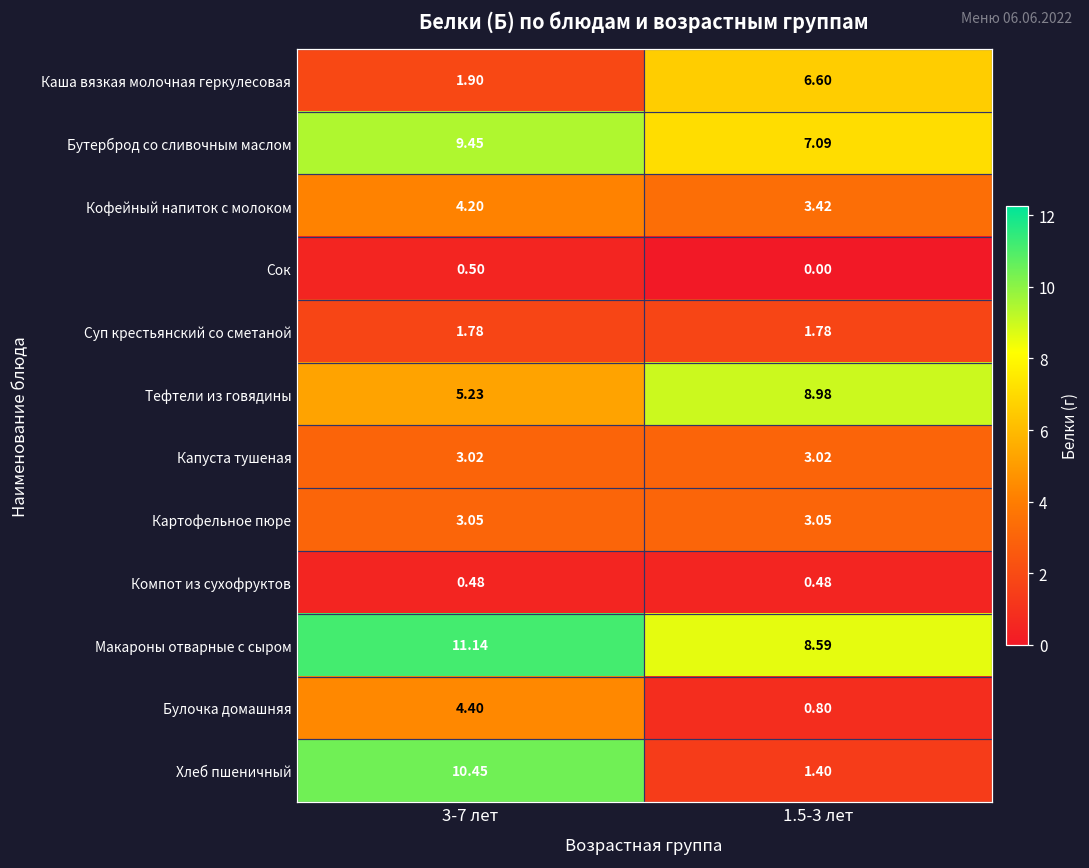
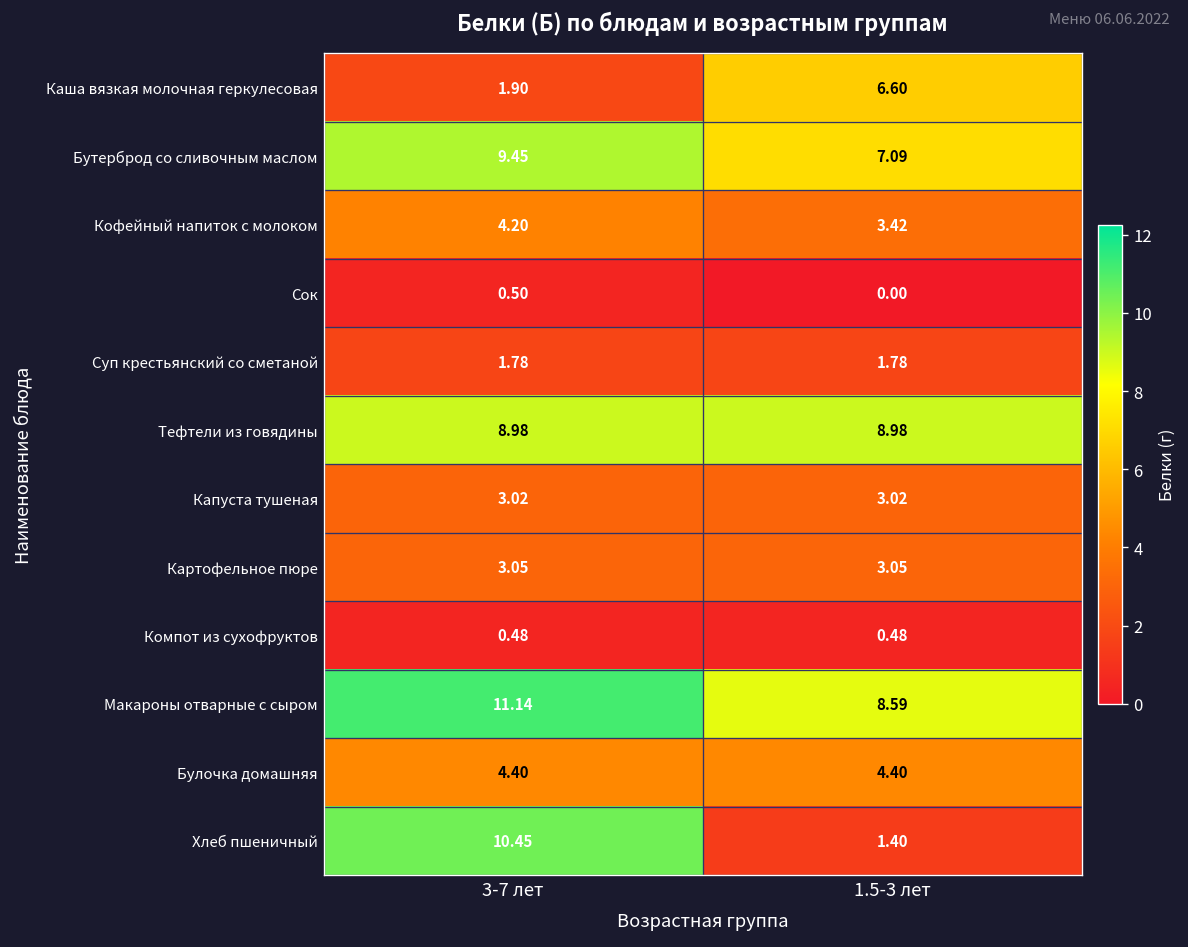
Тефтели из говядины, 3-7 лет: 5.23 -> 8.98
Булочка домашняя, 1.5-3 лет: 0.80 -> 4.40
